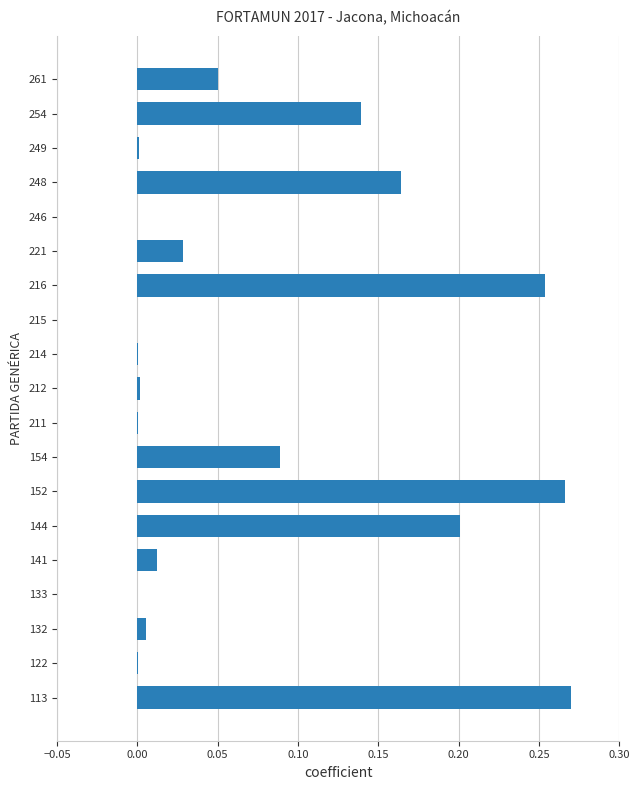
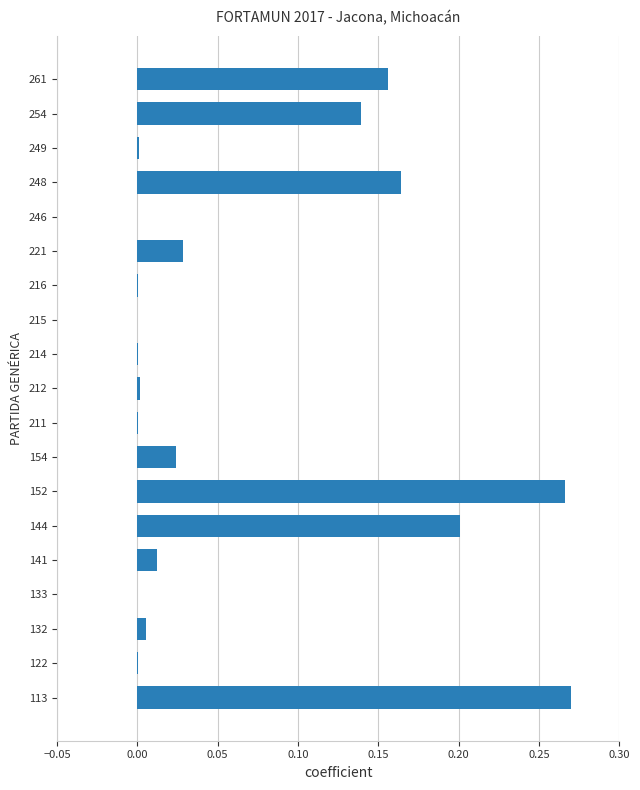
261: 0.050 -> 0.156
216: 0.254 -> 0.001
154: 0.089 -> 0.024
